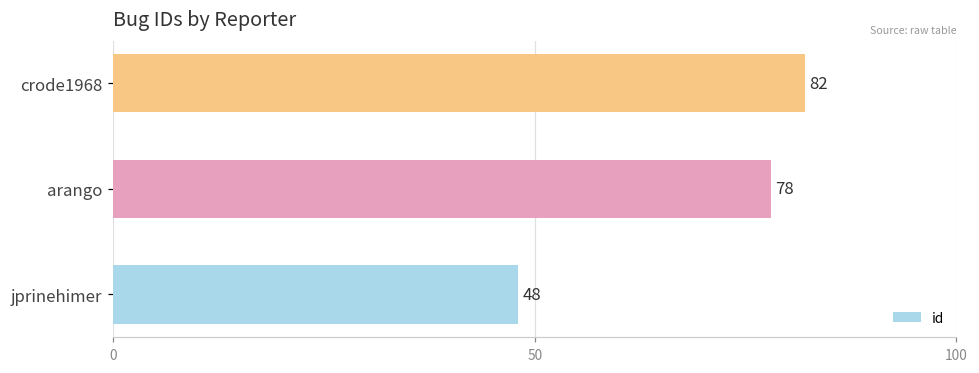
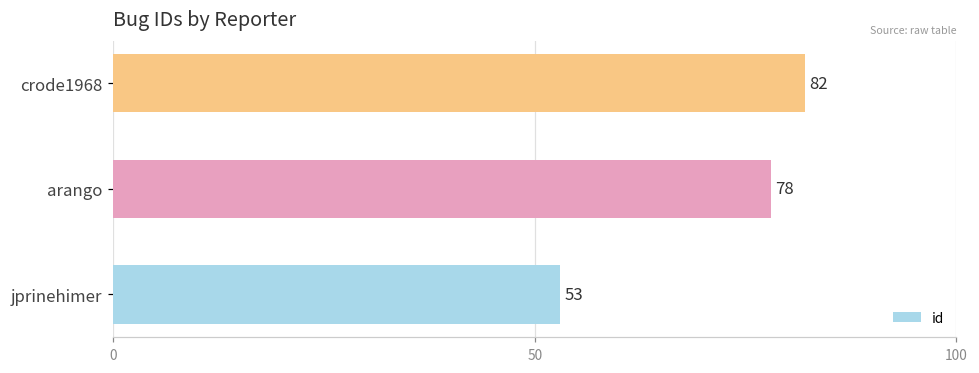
jprinehimer: 48 -> 53
